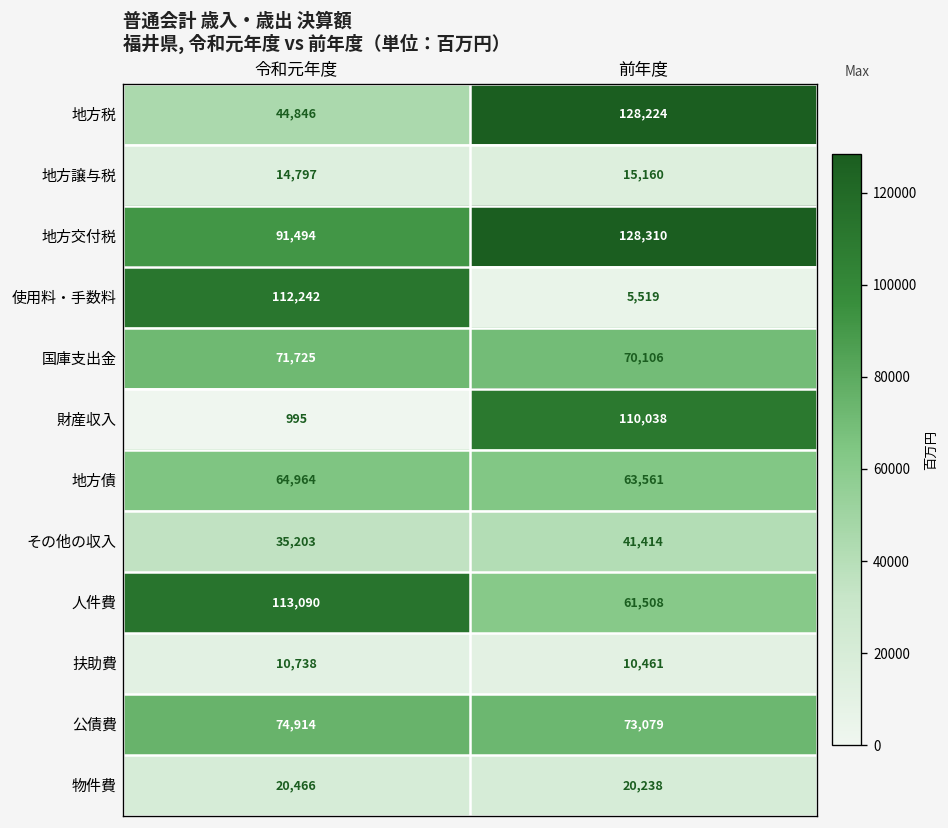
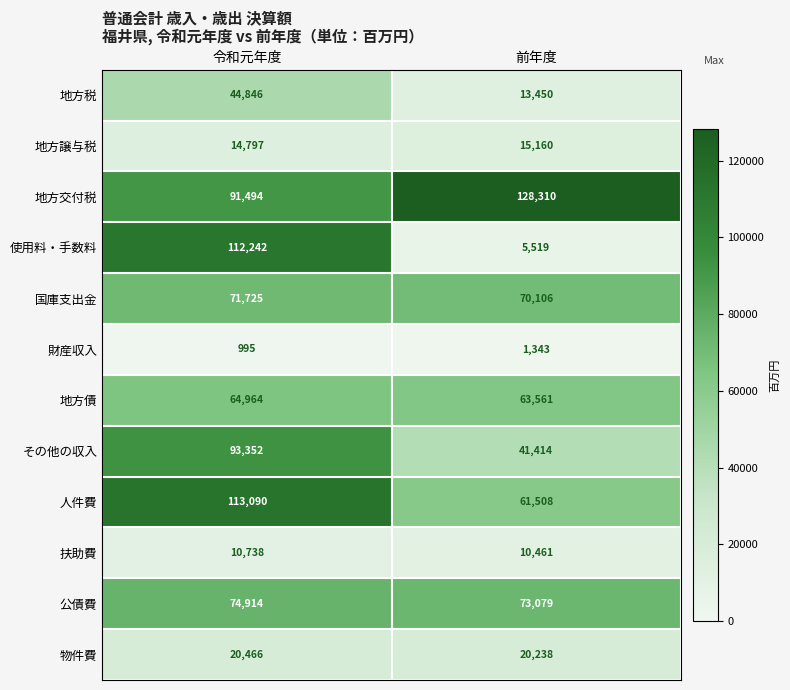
地方税, 前年度: 128,224 -> 13,450
財産収入, 前年度: 110,038 -> 1,343
その他の収入, 令和元年度: 35,203 -> 93,352
